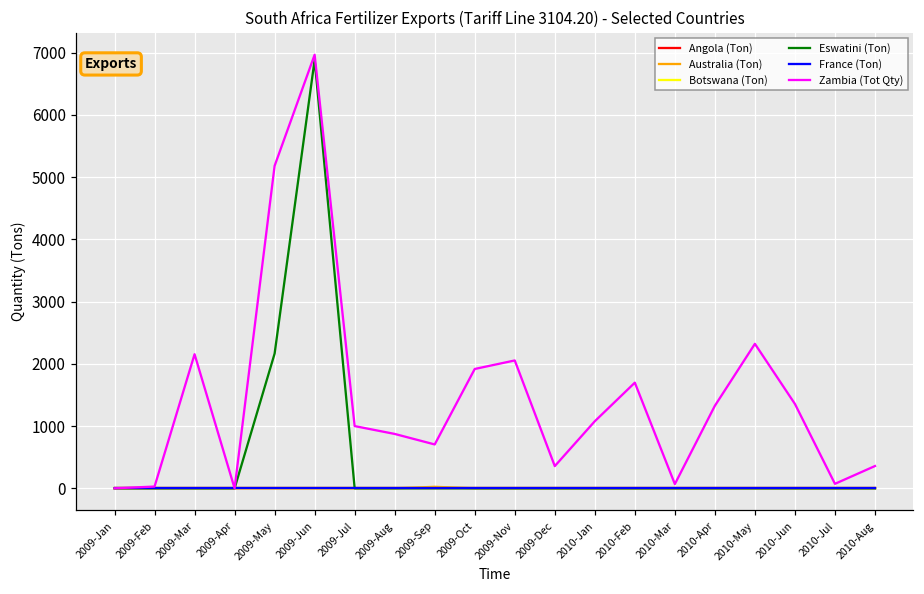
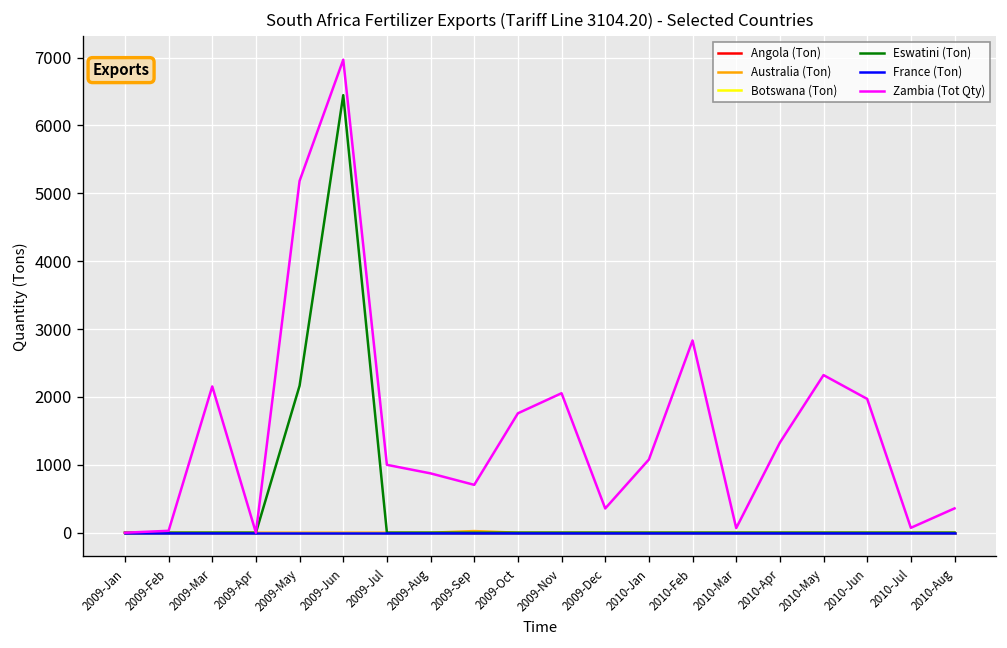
Eswatini (Ton), 2009-Jun: 6900 -> 6400
Zambia (Tot Qty), 2009-Oct: 1900 -> 1800
Zambia (Tot Qty), 2010-Feb: 1700 -> 2800
Zambia (Tot Qty), 2010-Jun: 1400 -> 2000
